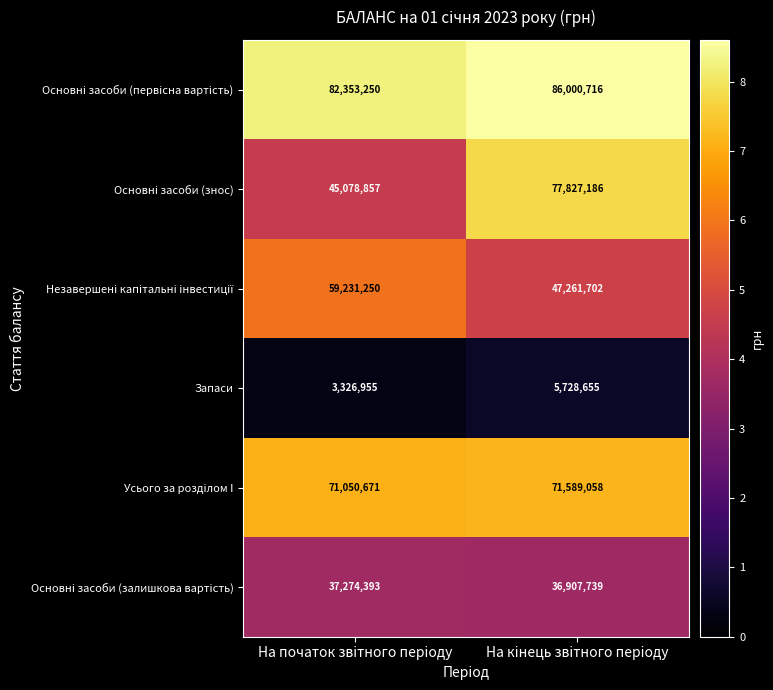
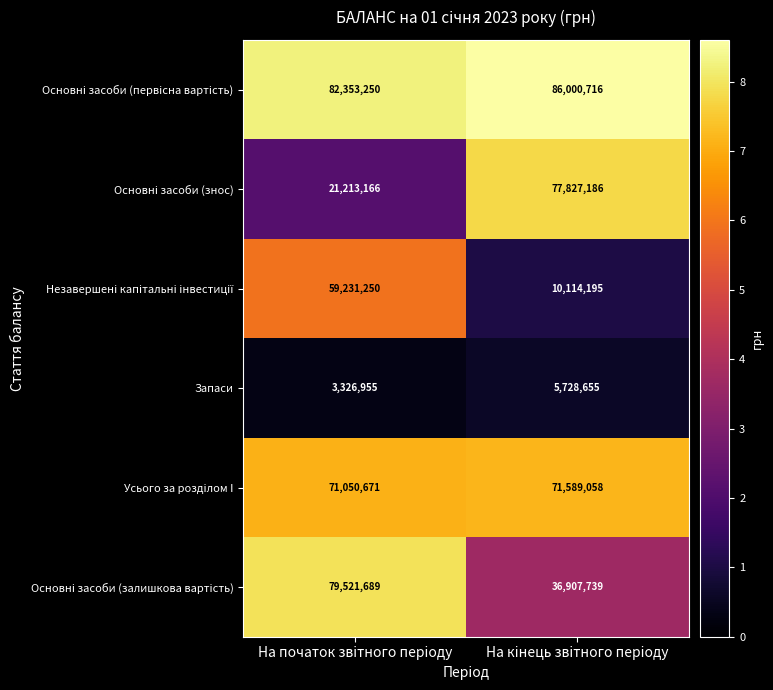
Основні засоби (знос), На початок звітного періоду: 45,078,857 -> 21,213,166
Незавершені капітальні інвестиції, На кінець звітного періоду: 47,261,702 -> 10,114,195
Основні засоби (залишкова вартість), На початок звітного періоду: 37,274,393 -> 79,521,689
